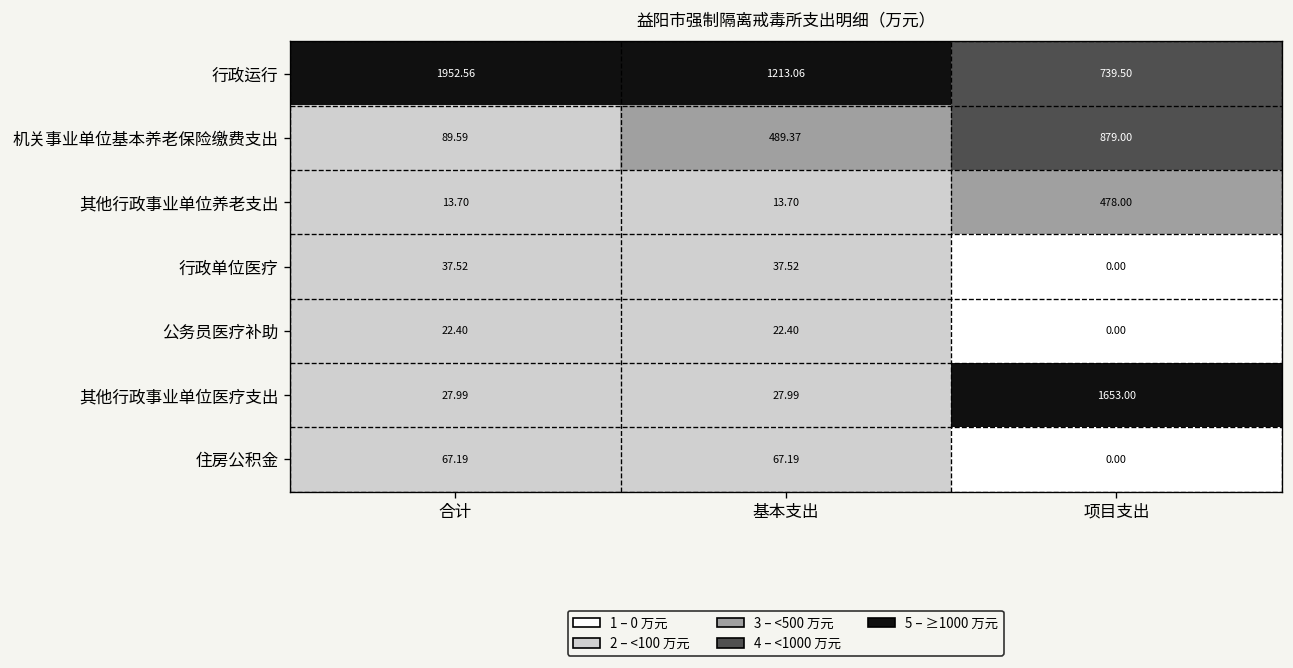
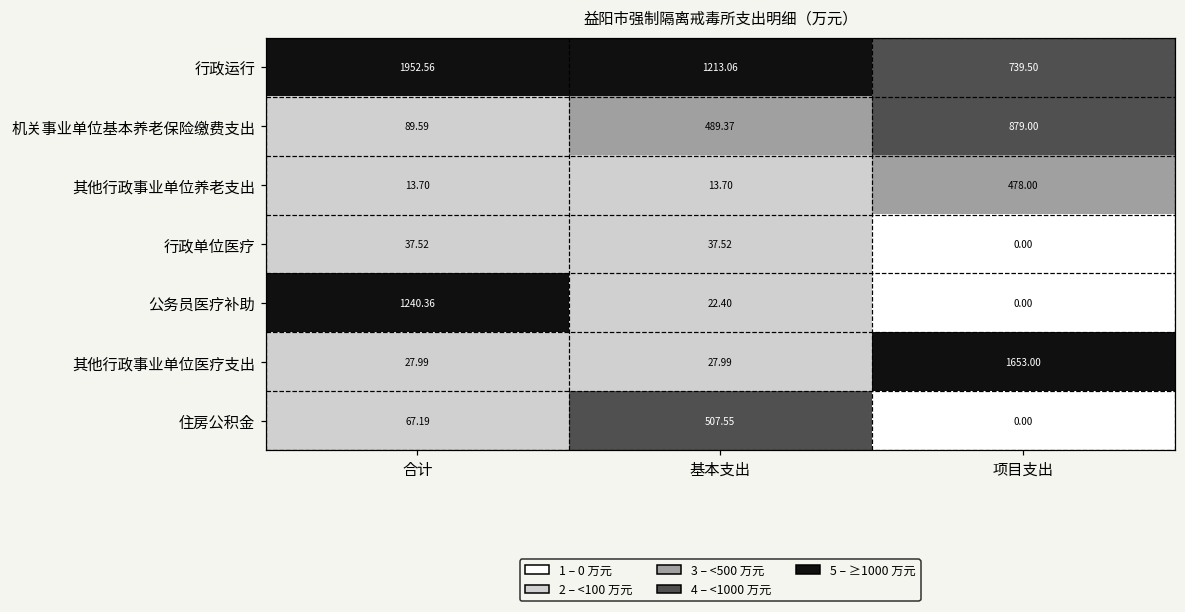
公务员医疗补助, 合计: 22.40 -> 1240.36
住房公积金, 基本支出: 67.19 -> 507.55
